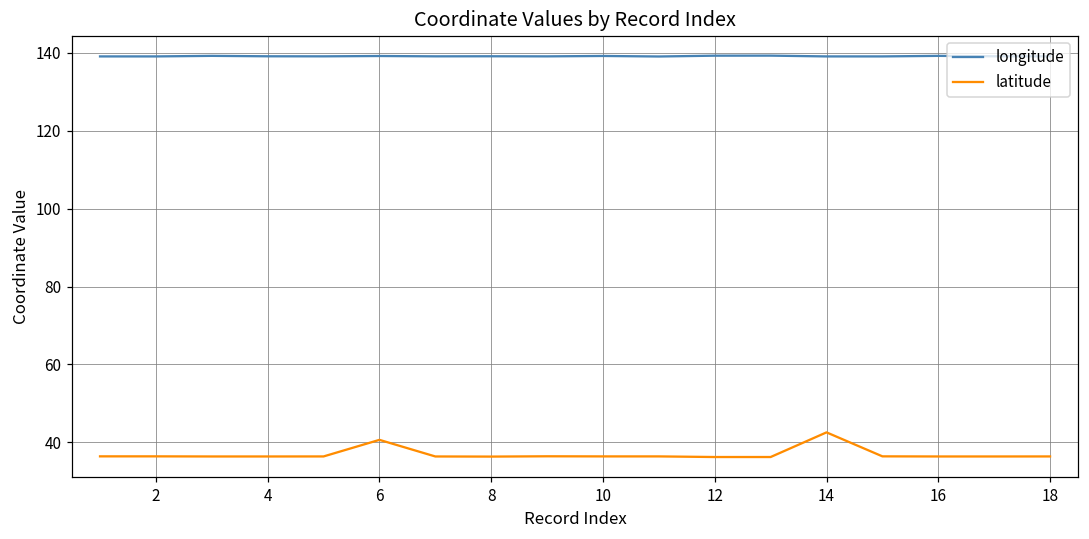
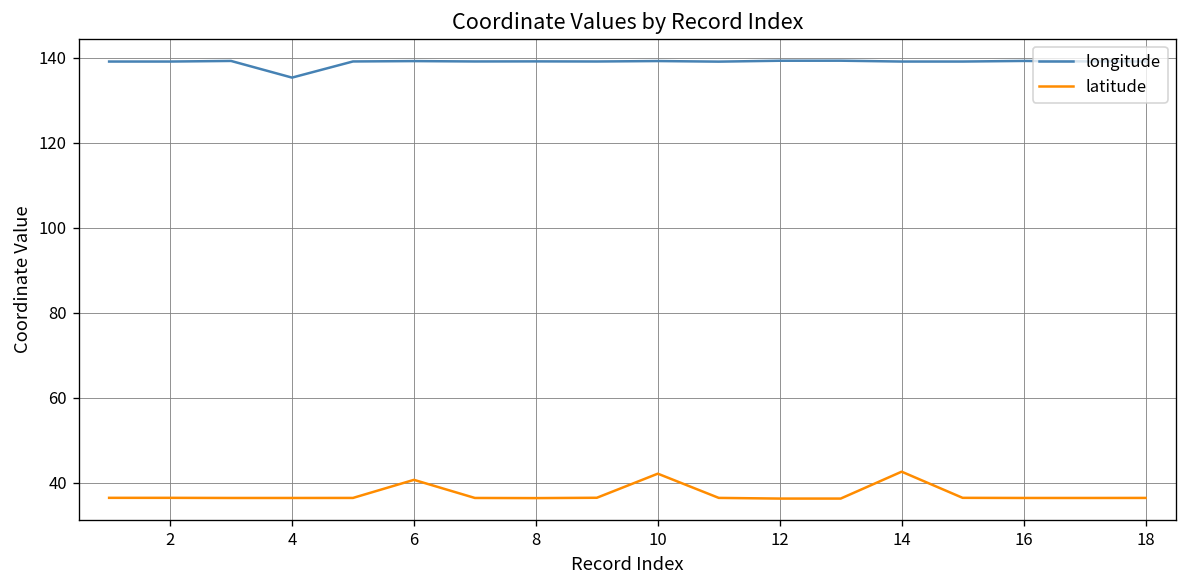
longitude, 4: 139 -> 135
latitude, 10: 36 -> 42
